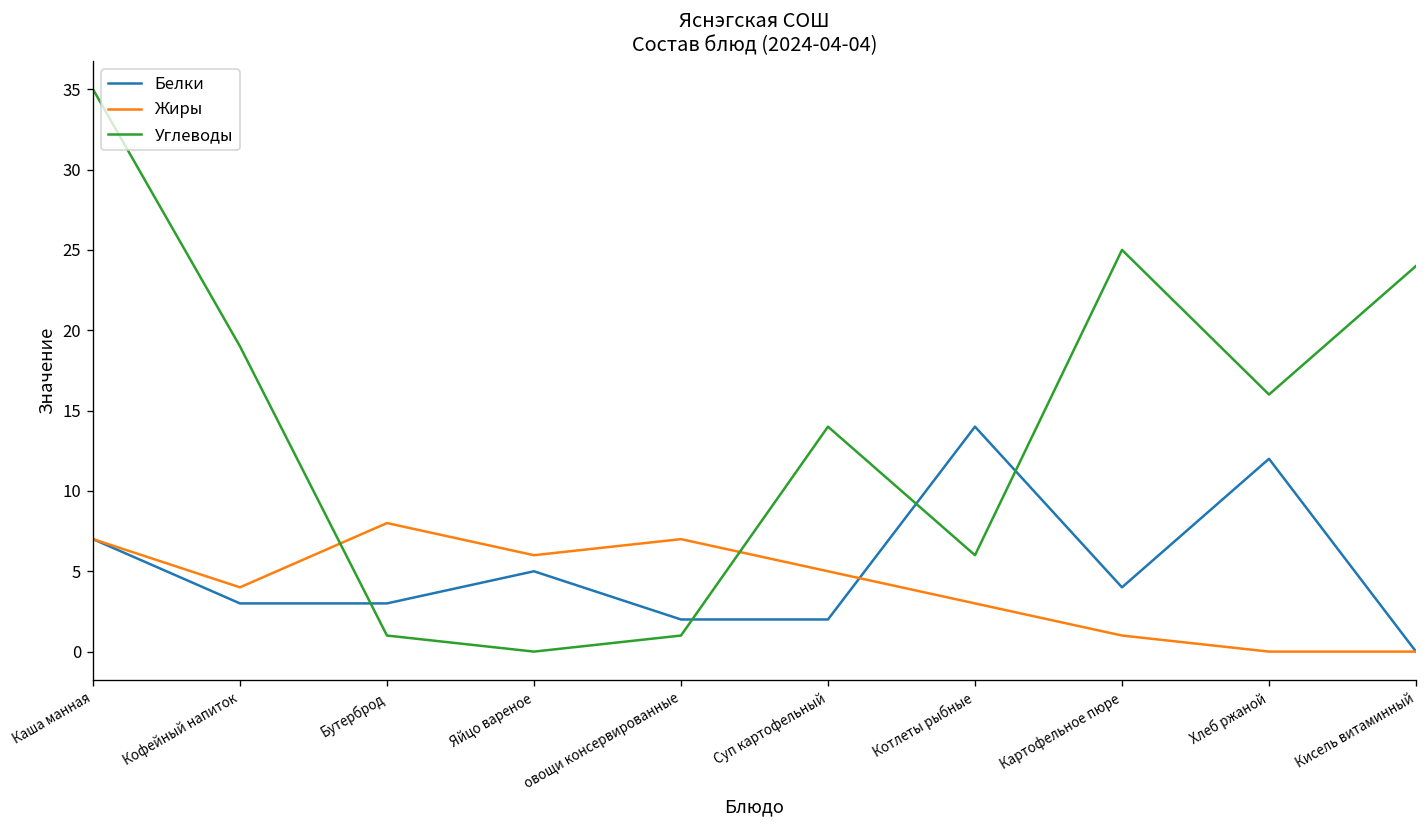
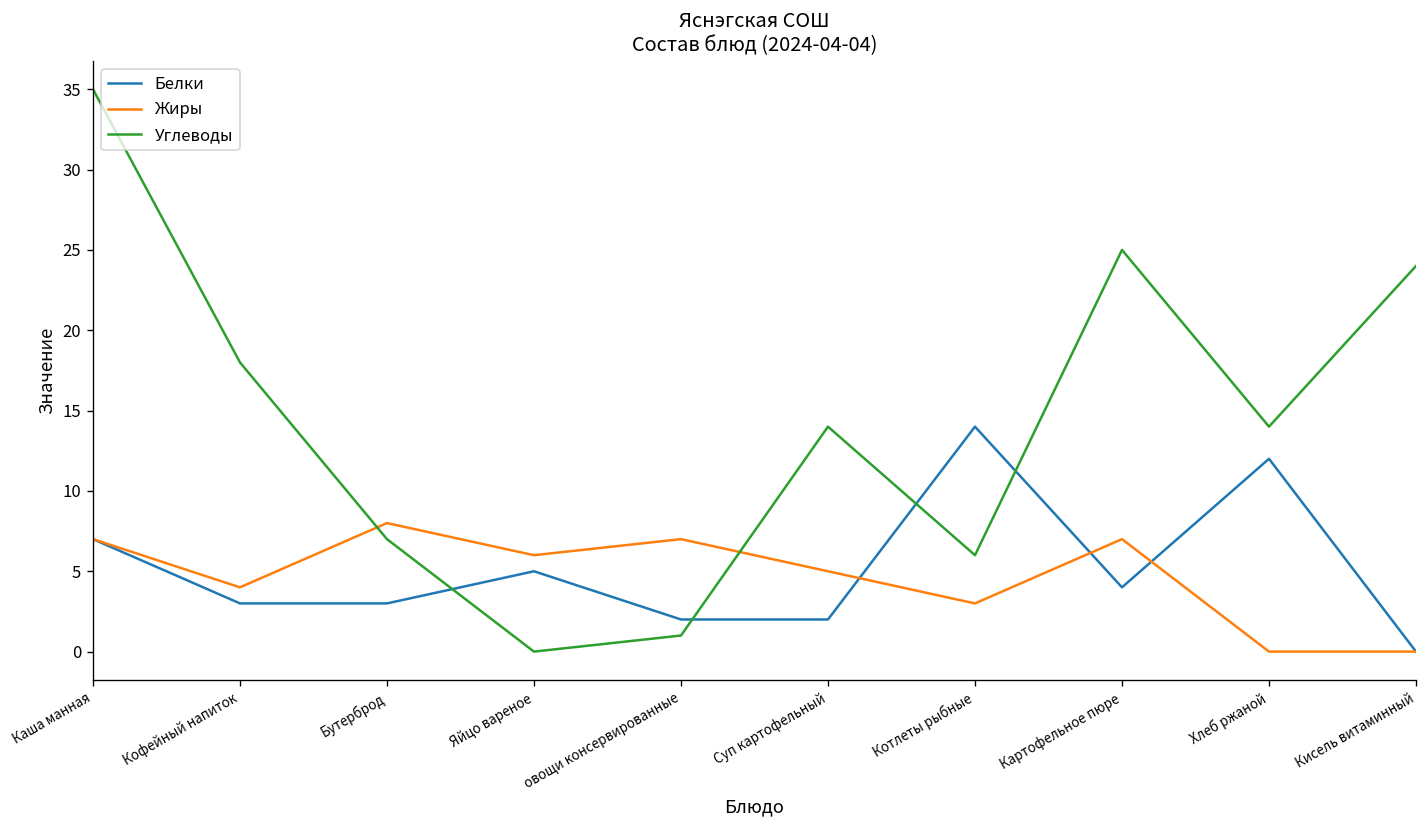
Углеводы, Кофейный напиток: 19 -> 18
Углеводы, Бутерброд: 1 -> 7
Жиры, Картофельное пюре: 1 -> 7
Углеводы, Хлеб ржаной: 16 -> 14
